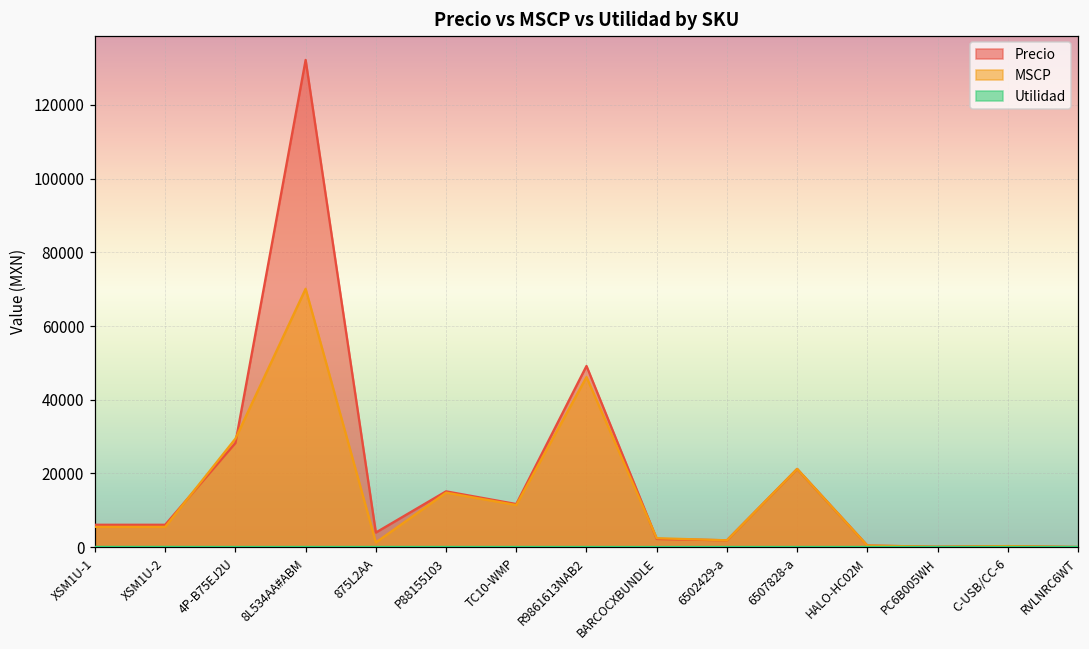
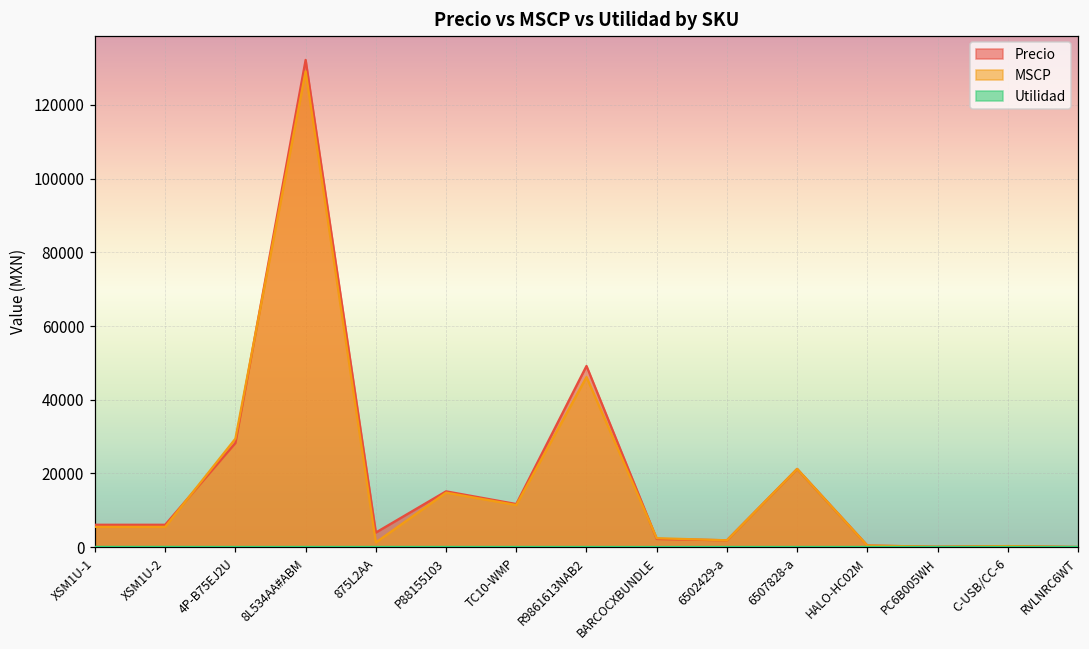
MSCP, 8L534AA#ABM: 70000 -> 129000
